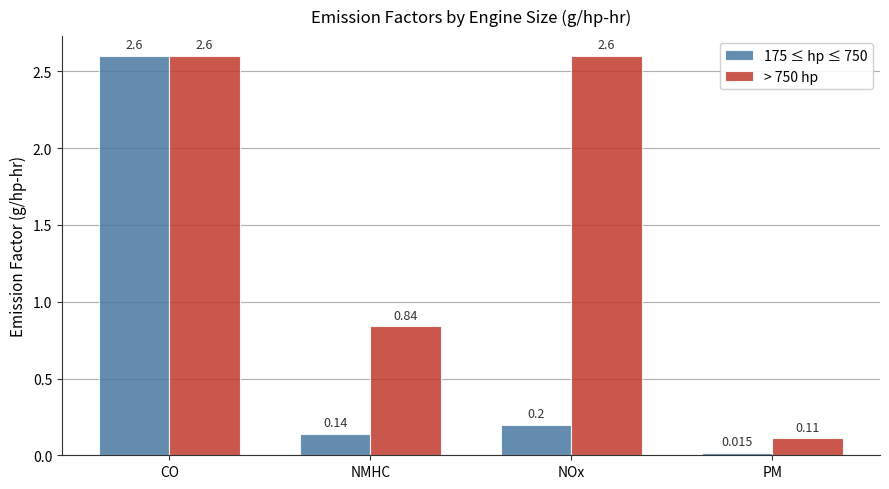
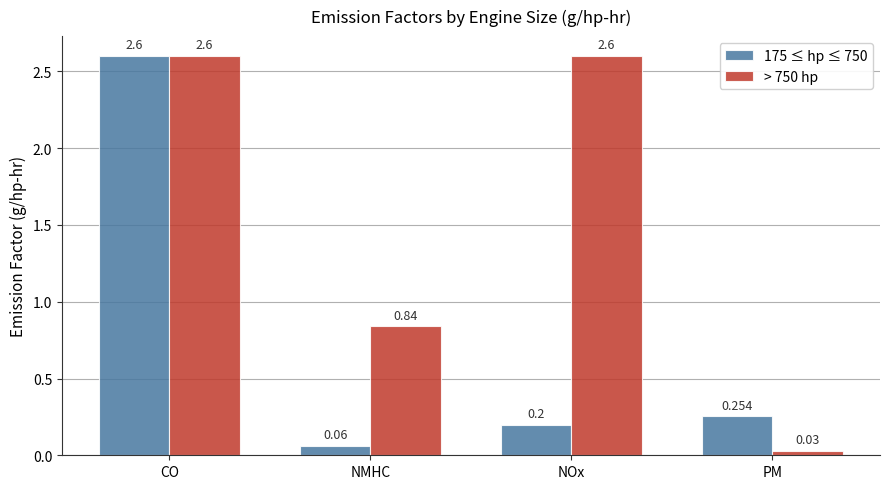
175 ≤ hp ≤ 750, NMHC: 0.14 -> 0.06
175 ≤ hp ≤ 750, PM: 0.015 -> 0.254
> 750 hp, PM: 0.11 -> 0.03
